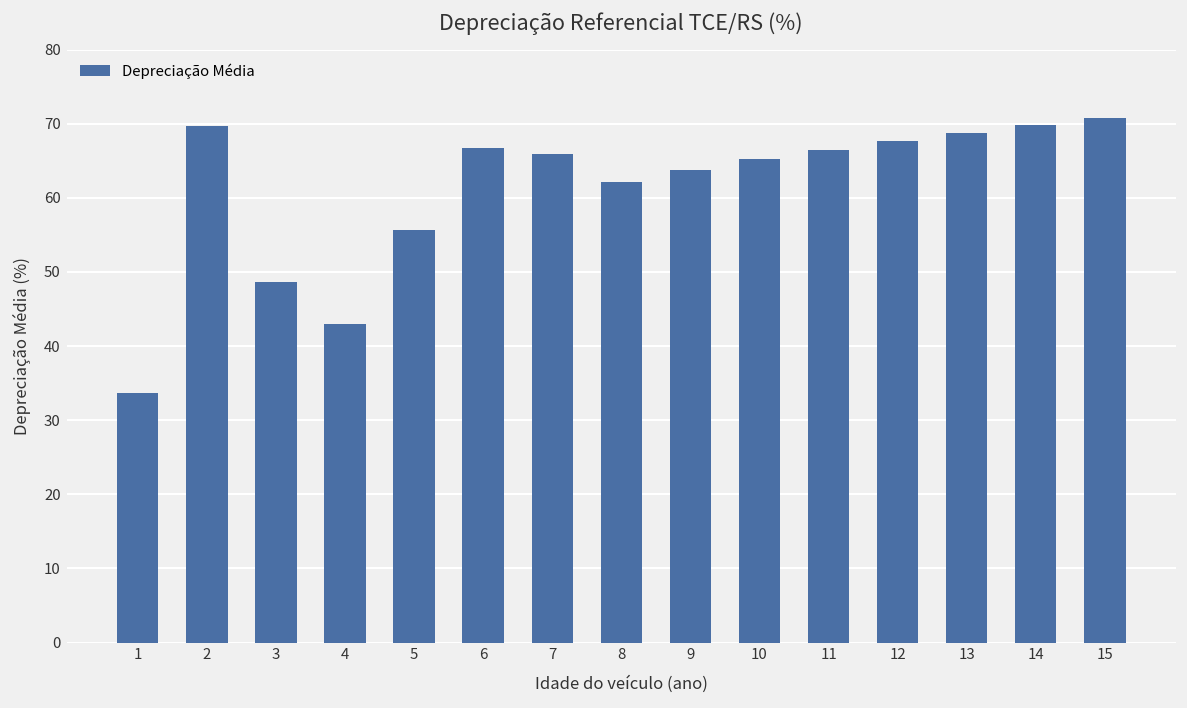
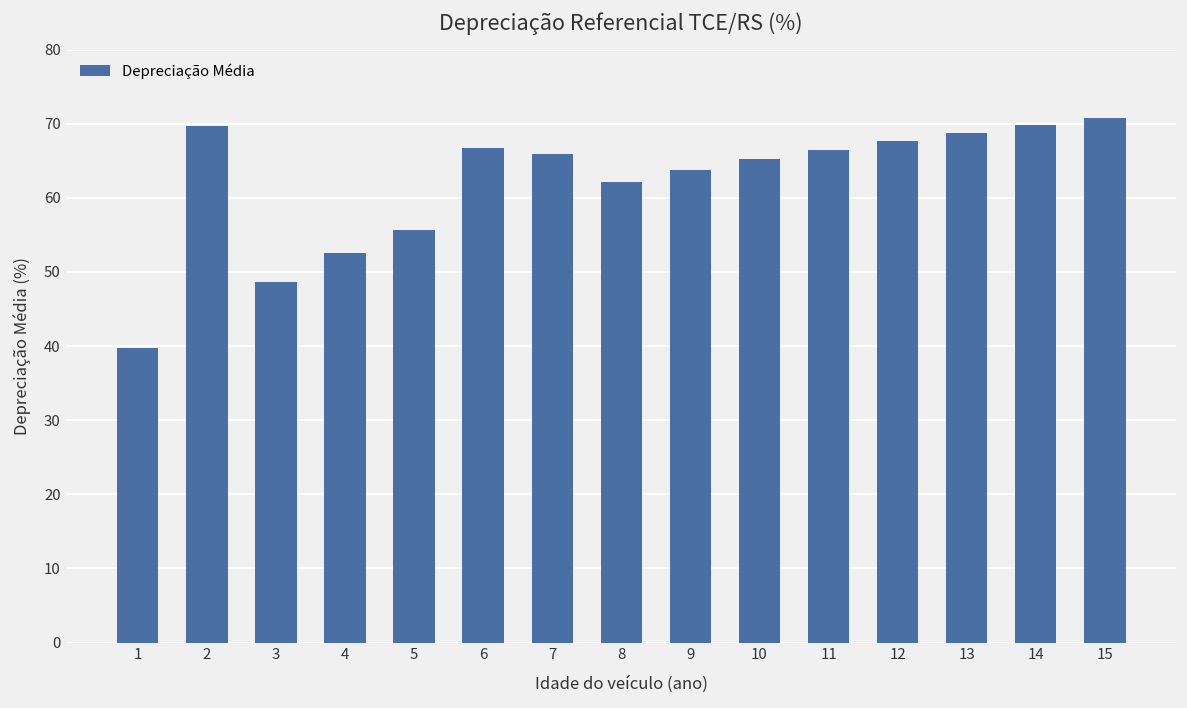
1: 34 -> 40
4: 43 -> 53
